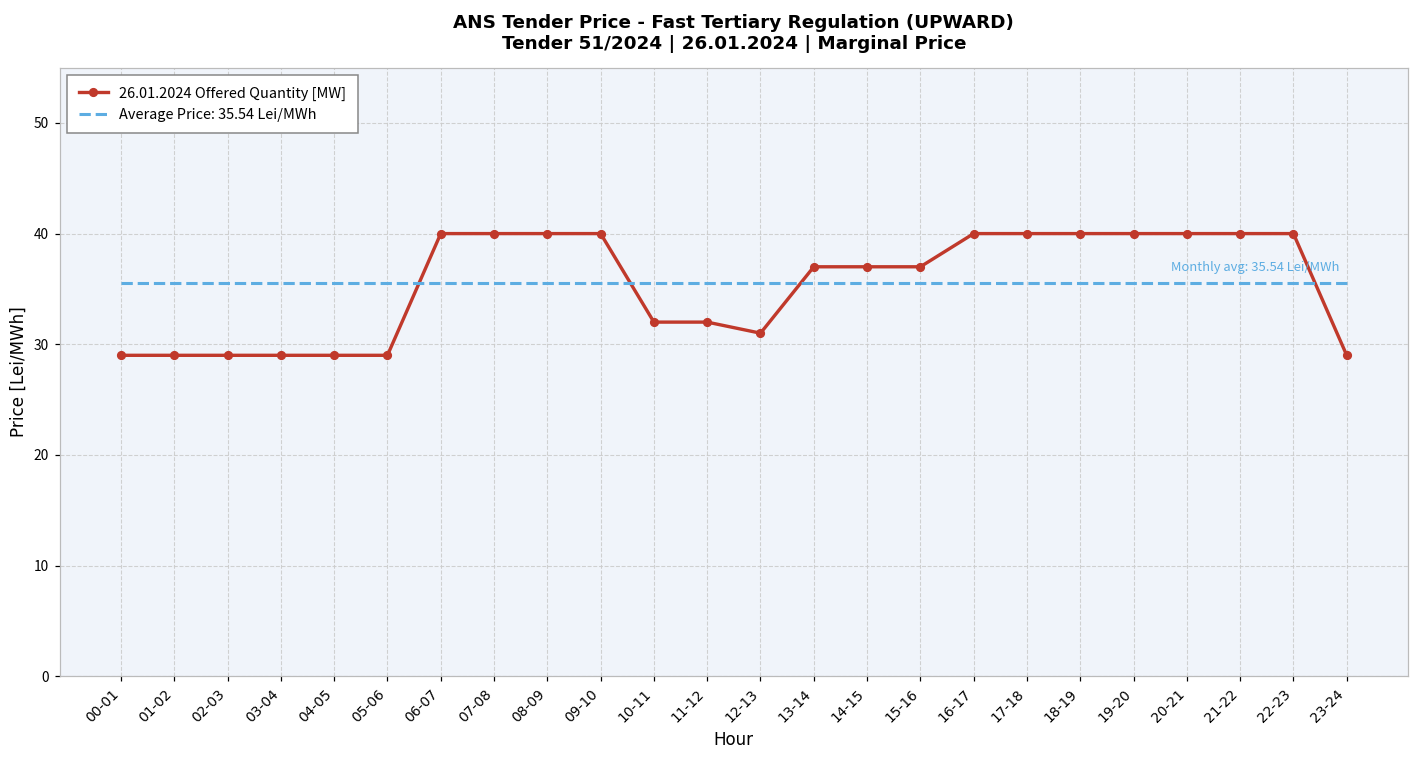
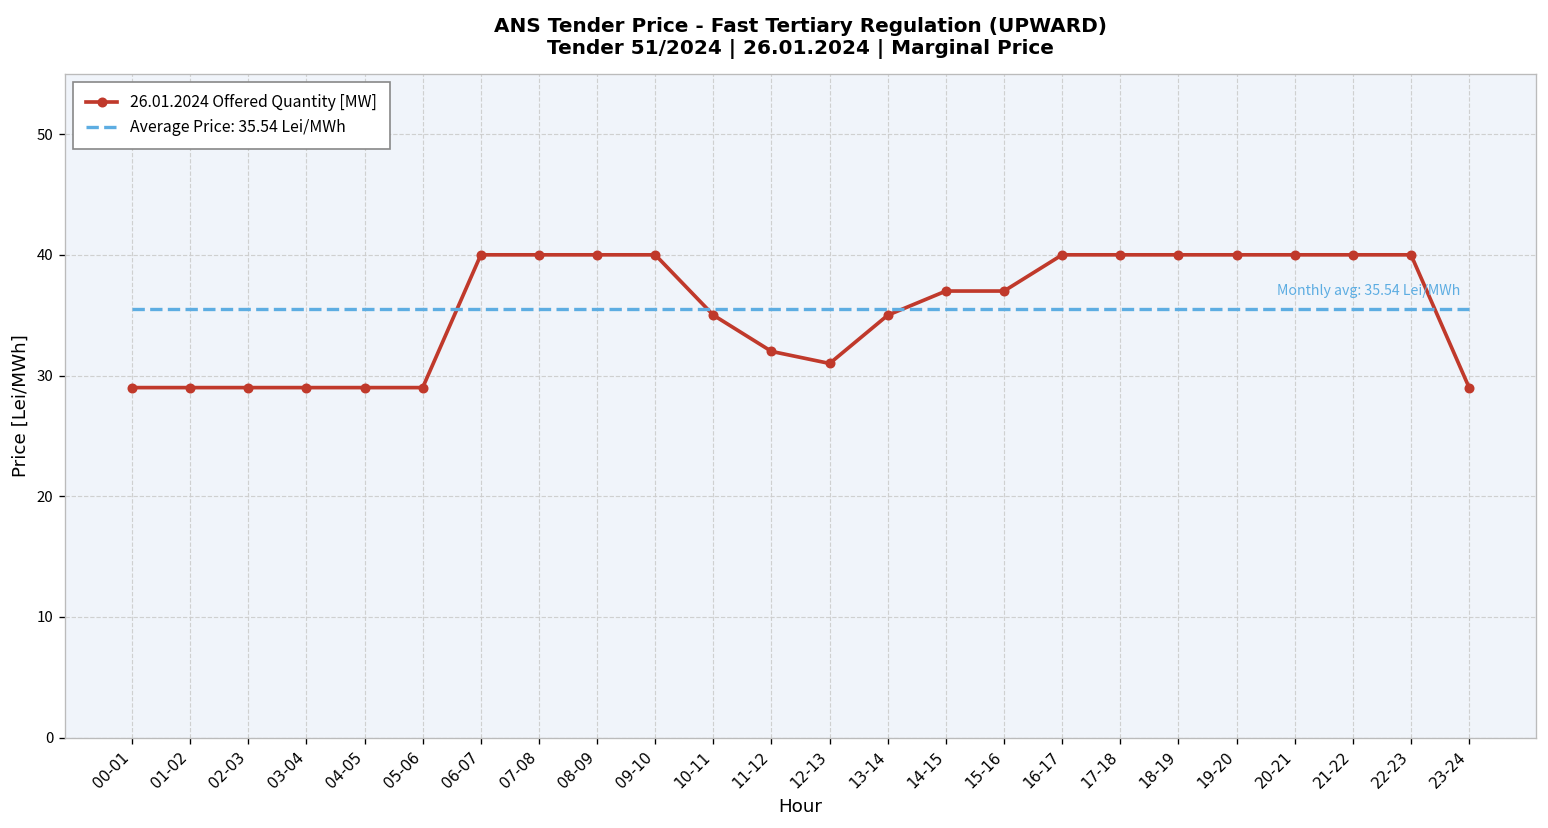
26.01.2024 Offered Quantity [MW], 10-11: 32 -> 35
26.01.2024 Offered Quantity [MW], 13-14: 37 -> 35
